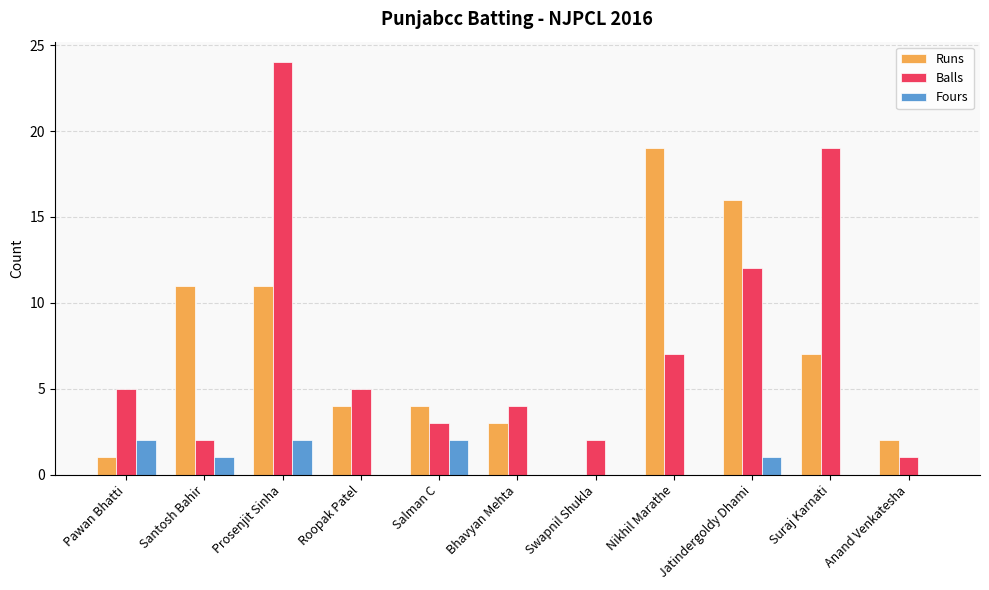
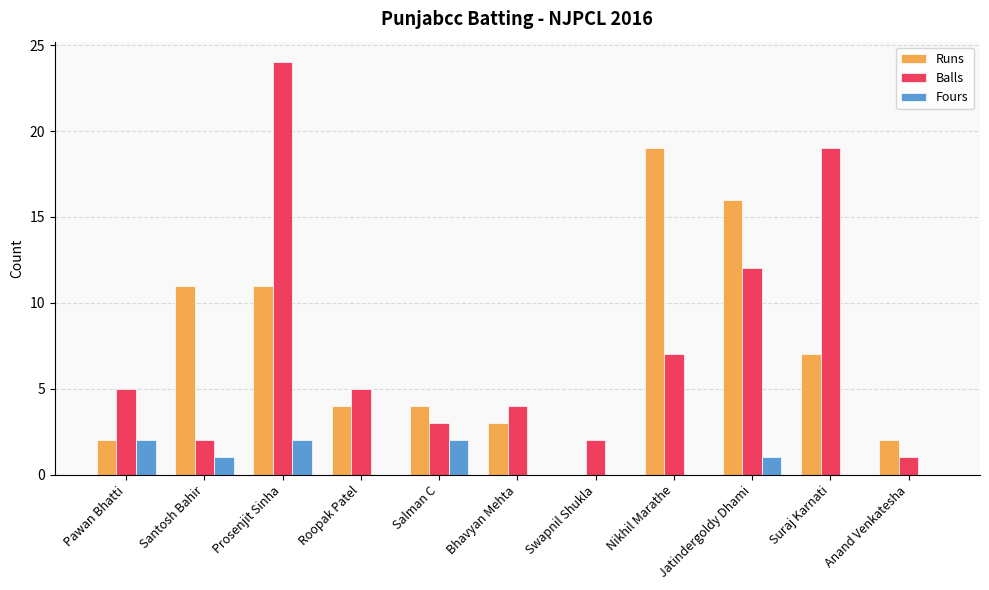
Runs, Pawan Bhatti: 1 -> 2
